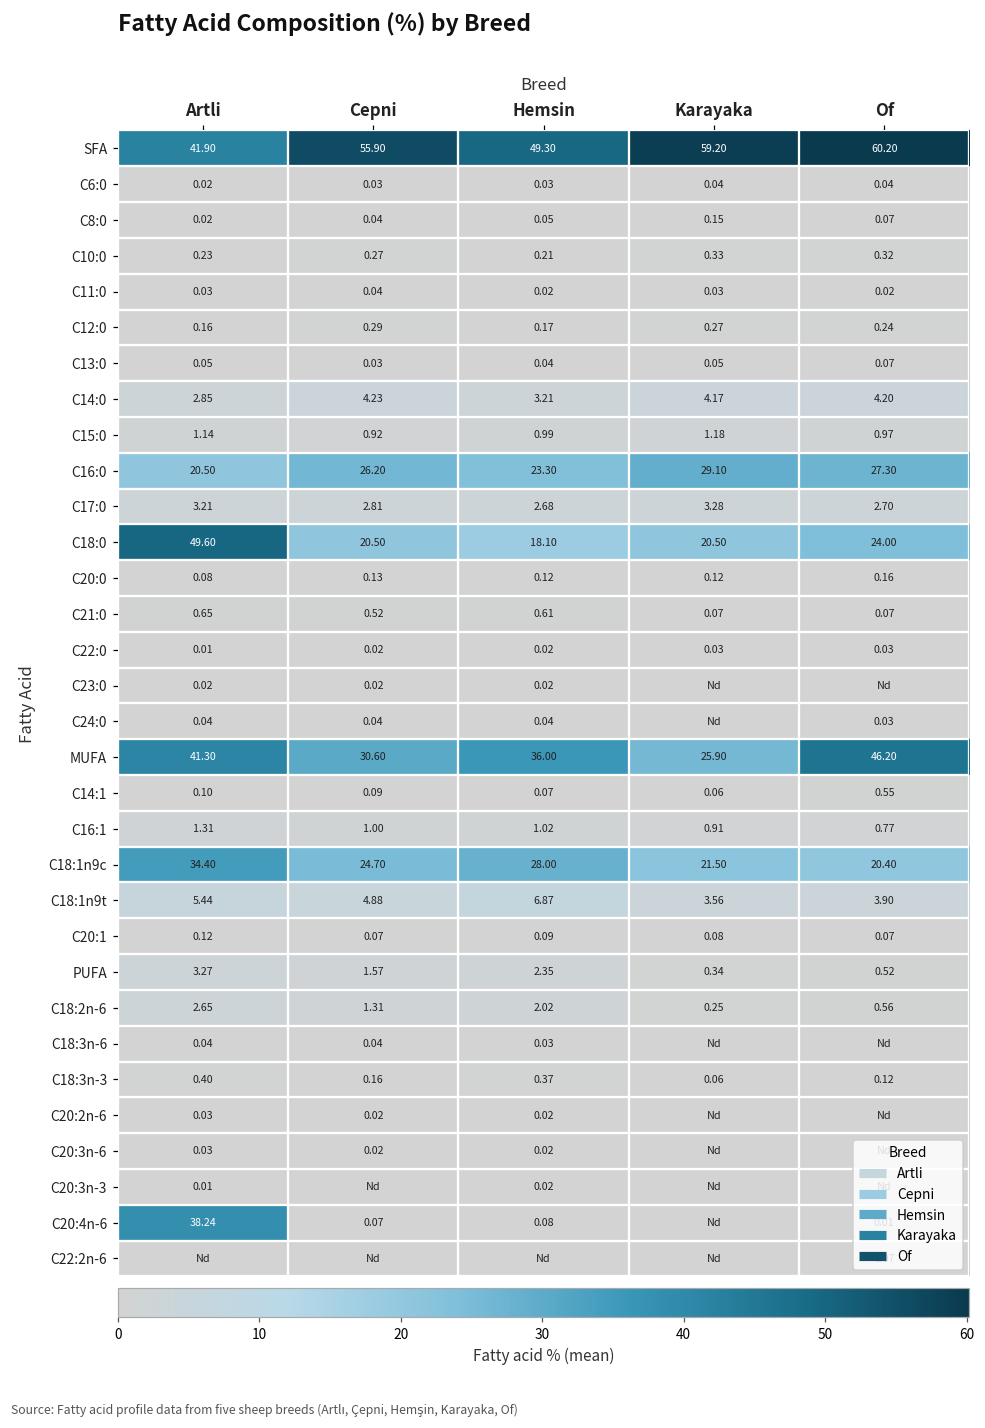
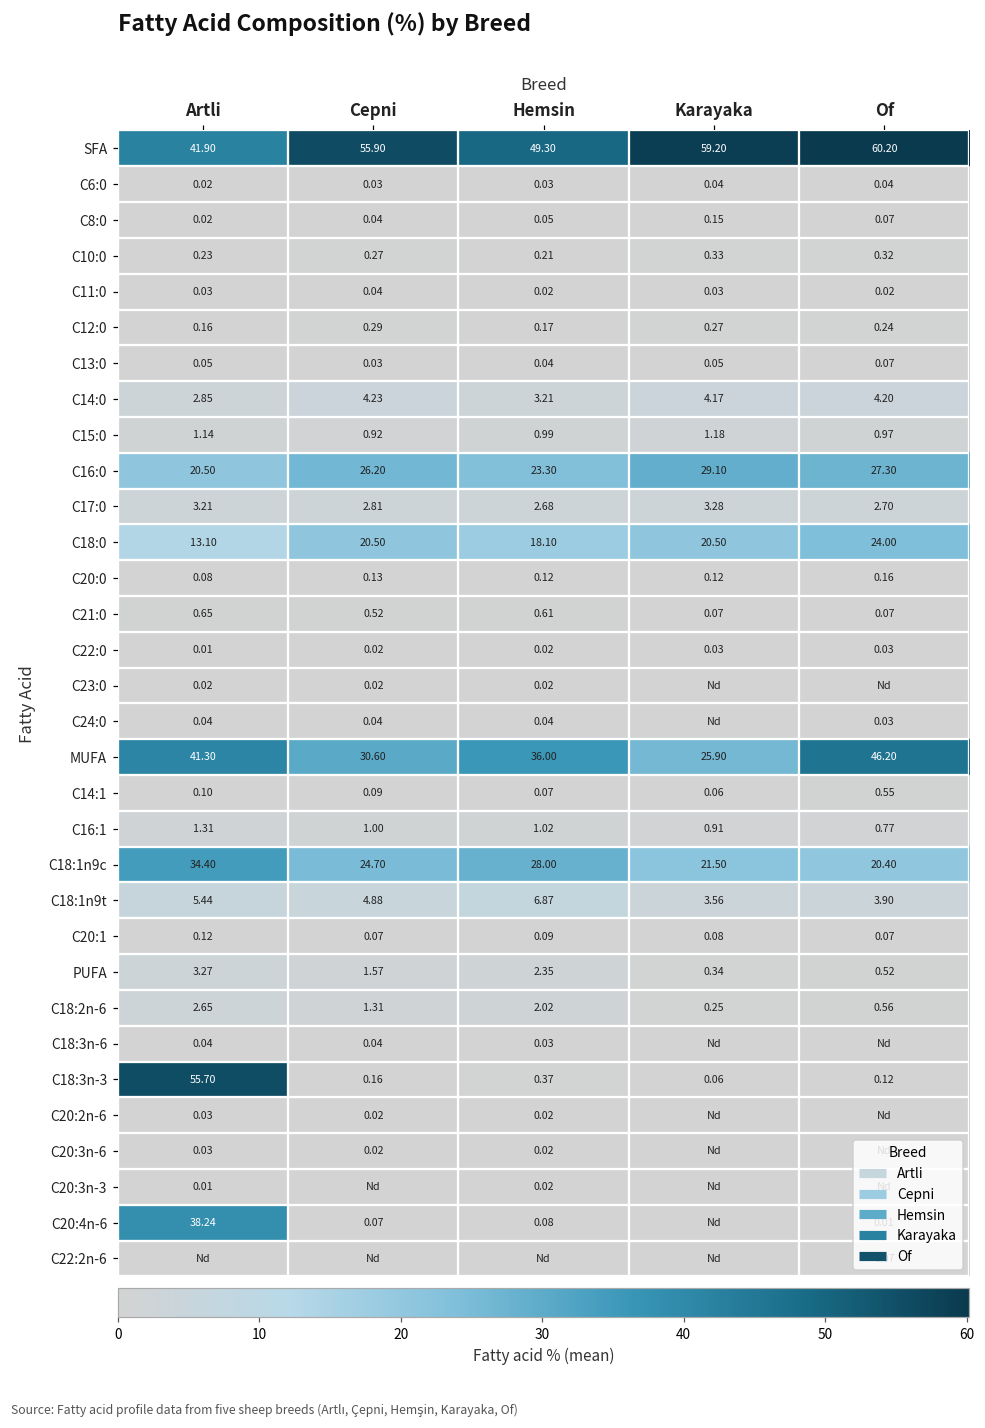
C18:0, Artli: 49.60 -> 13.10
C18:3n-3, Artli: 0.40 -> 55.70
